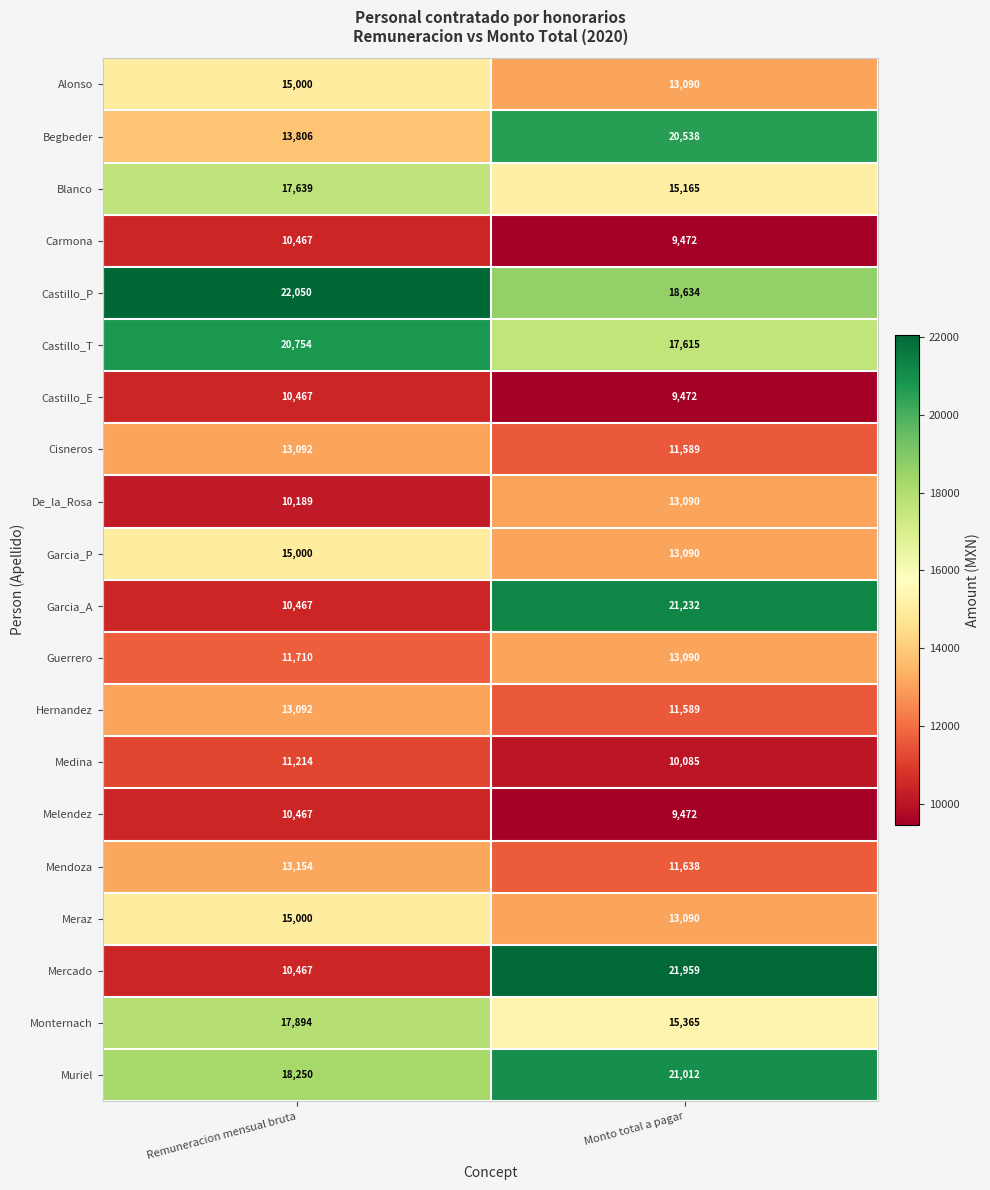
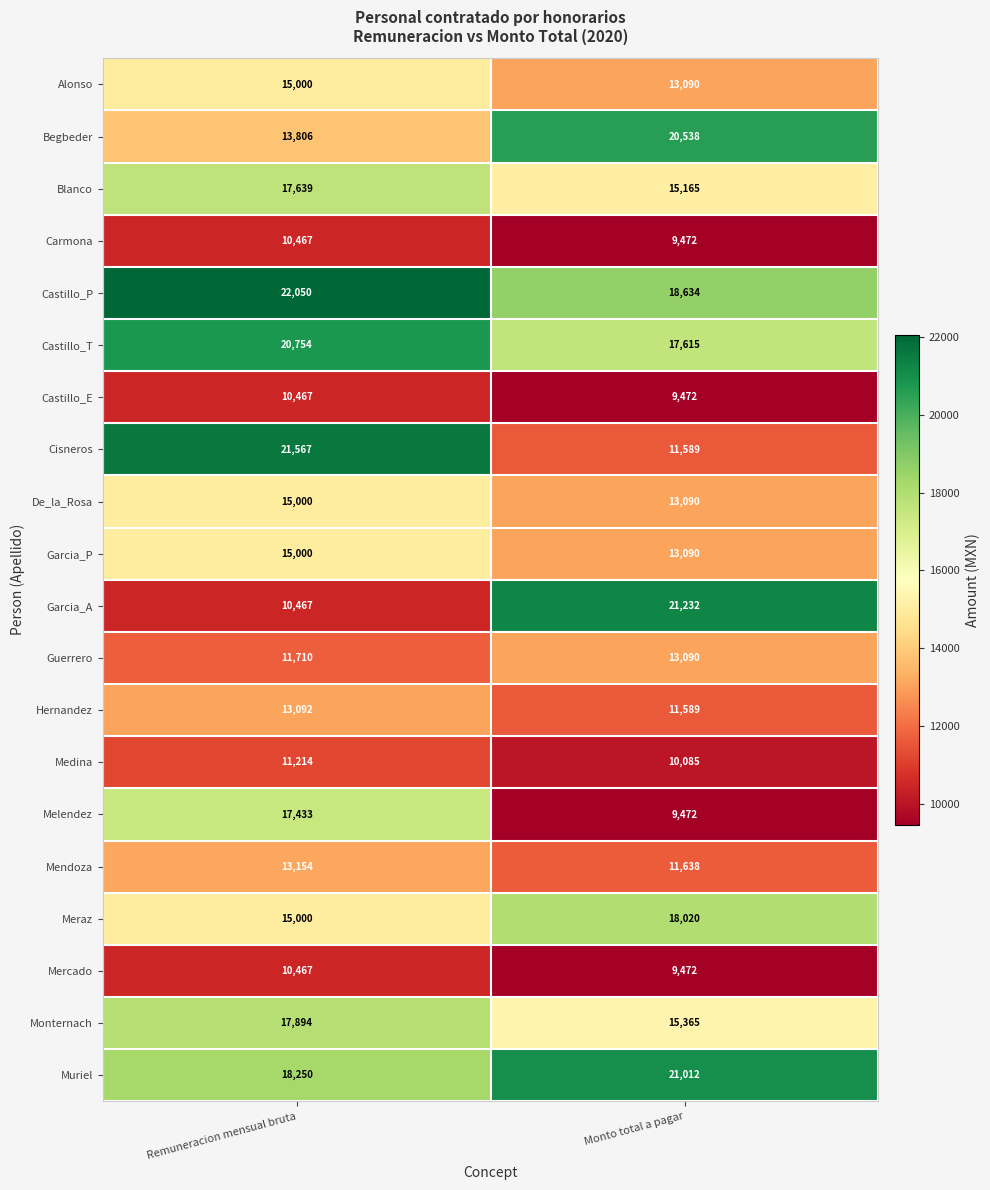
Cisneros, Remuneracion mensual bruta: 13,092 -> 21,567
De_la_Rosa, Remuneracion mensual bruta: 10,189 -> 15,000
Melendez, Remuneracion mensual bruta: 10,467 -> 17,433
Meraz, Monto total a pagar: 13,090 -> 18,020
Mercado, Monto total a pagar: 21,959 -> 9,472
